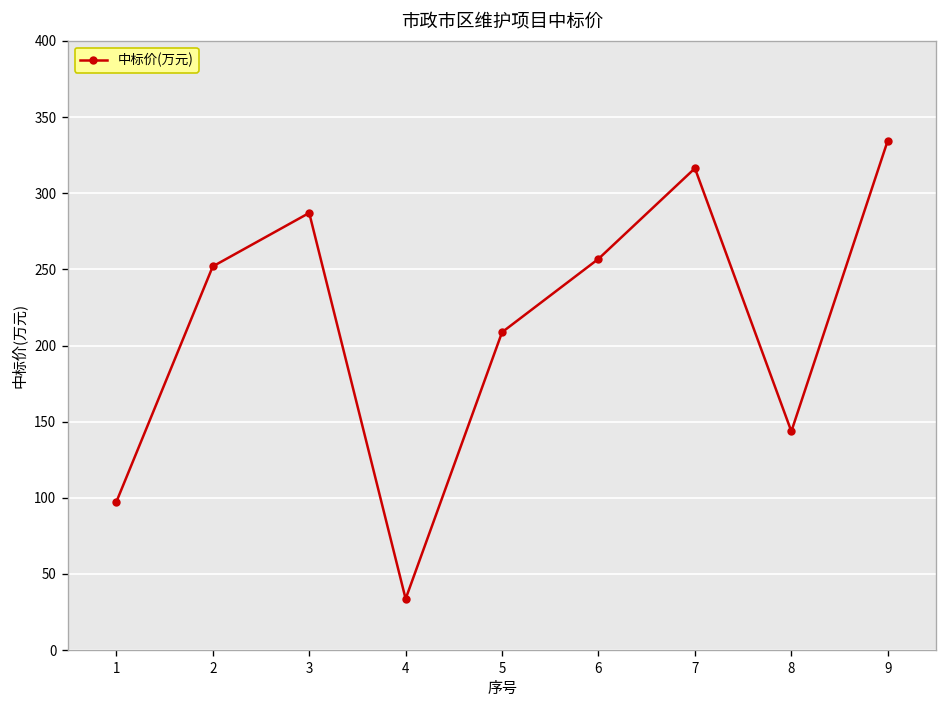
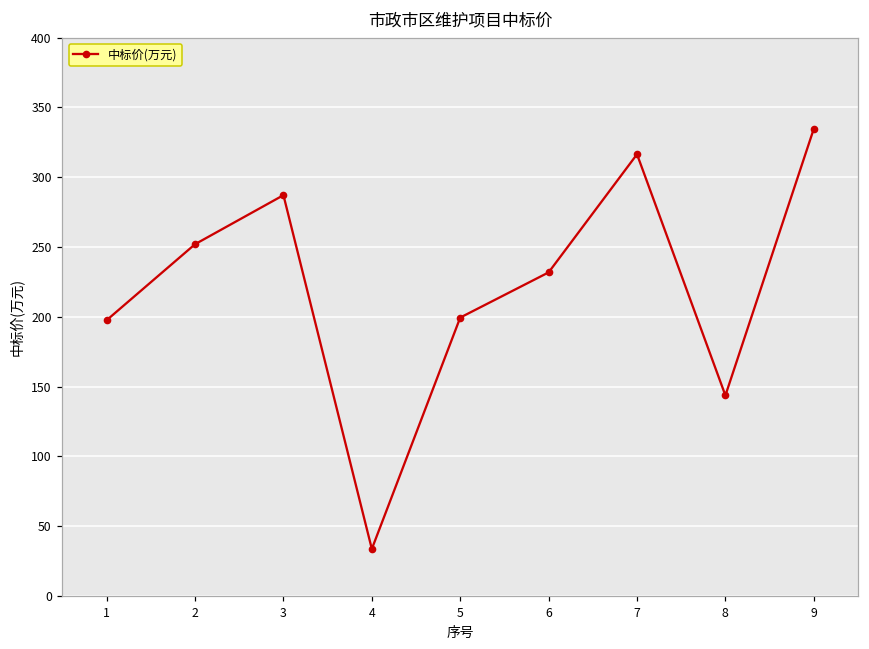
1: 97 -> 198
5: 209 -> 199
6: 257 -> 232
